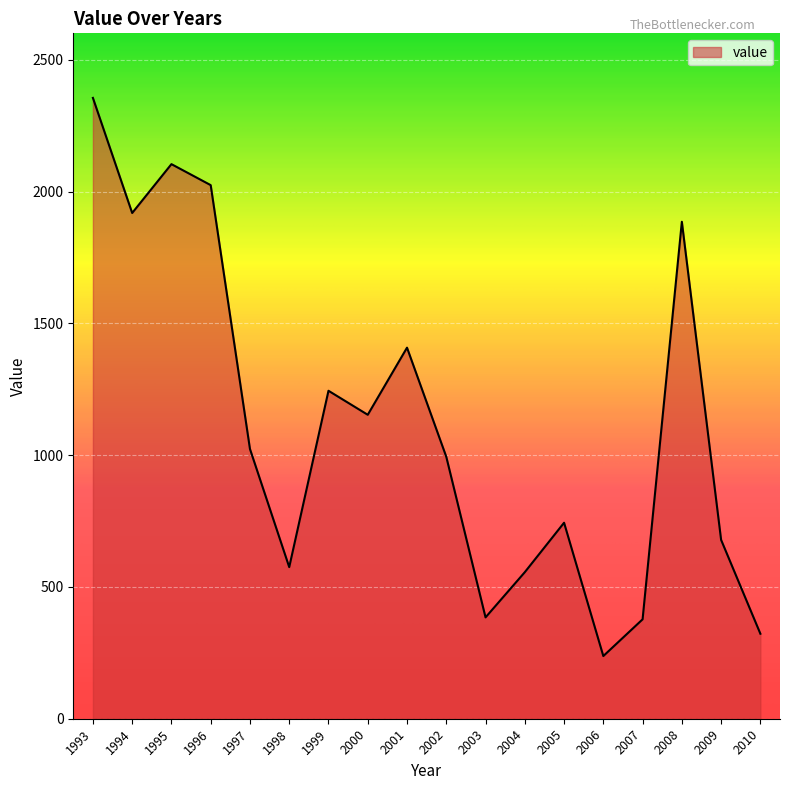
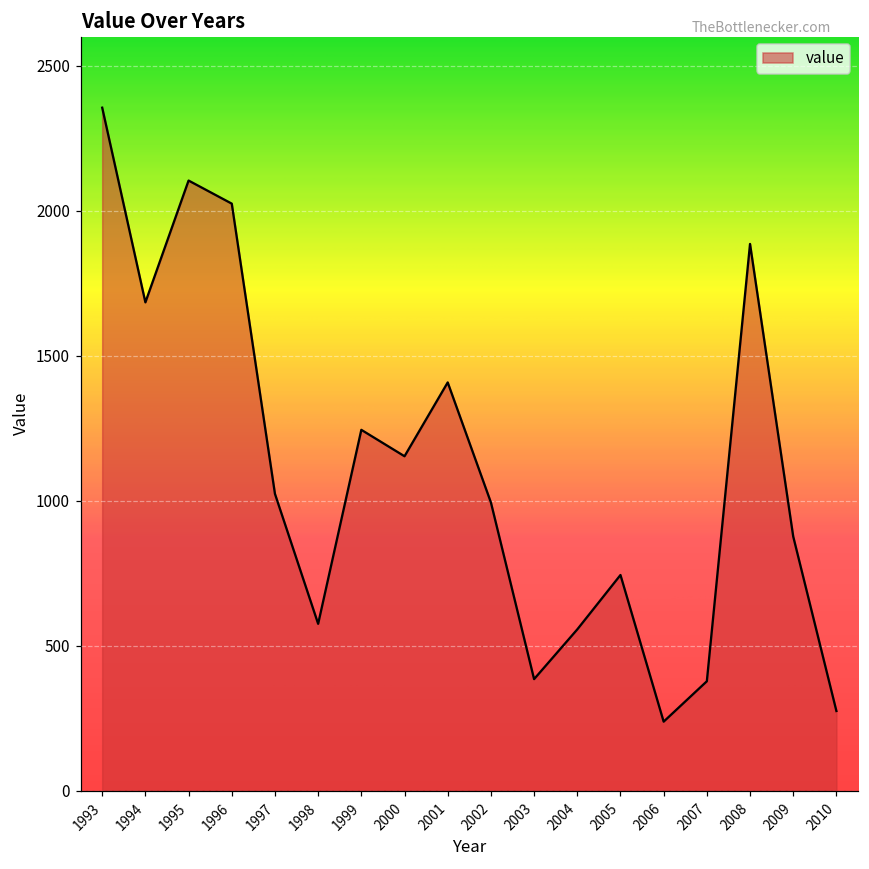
1994: 1920 -> 1680
2009: 680 -> 880
2010: 320 -> 270
